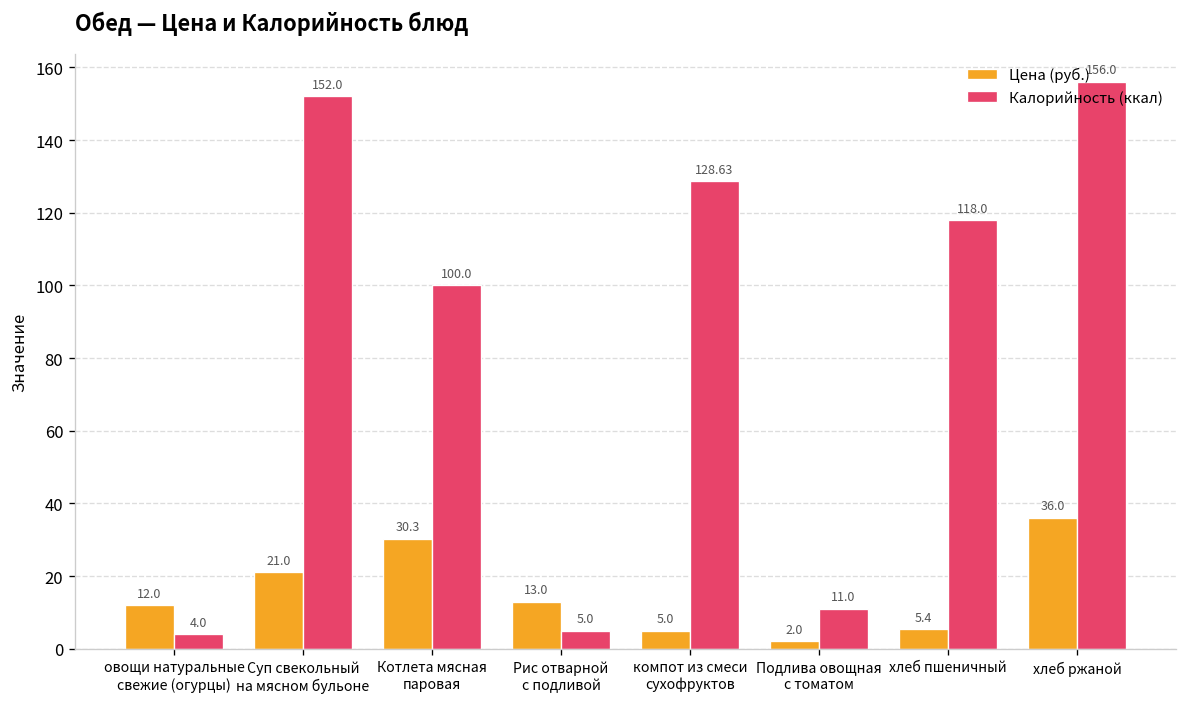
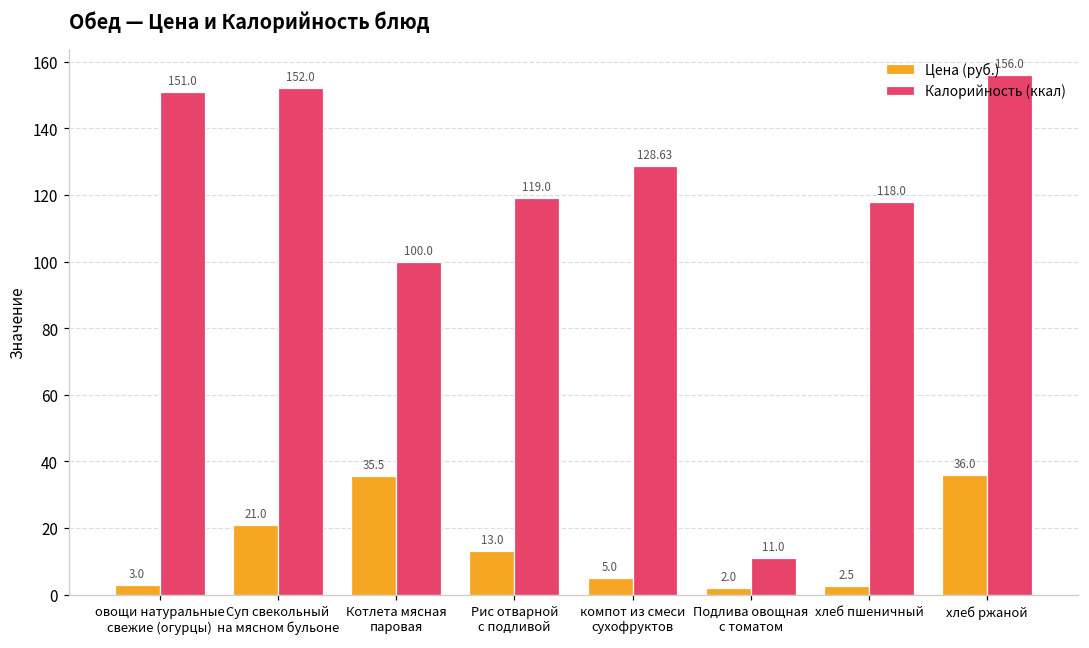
Цена (руб.), овощи натуральные свежие (огурцы): 12.0 -> 3.0
Калорийность (ккал), овощи натуральные свежие (огурцы): 4.0 -> 151.0
Цена (руб.), Котлета мясная паровая: 30.3 -> 35.5
Калорийность (ккал), Рис отварной с подливой: 5.0 -> 119.0
Цена (руб.), хлеб пшеничный: 5.4 -> 2.5
